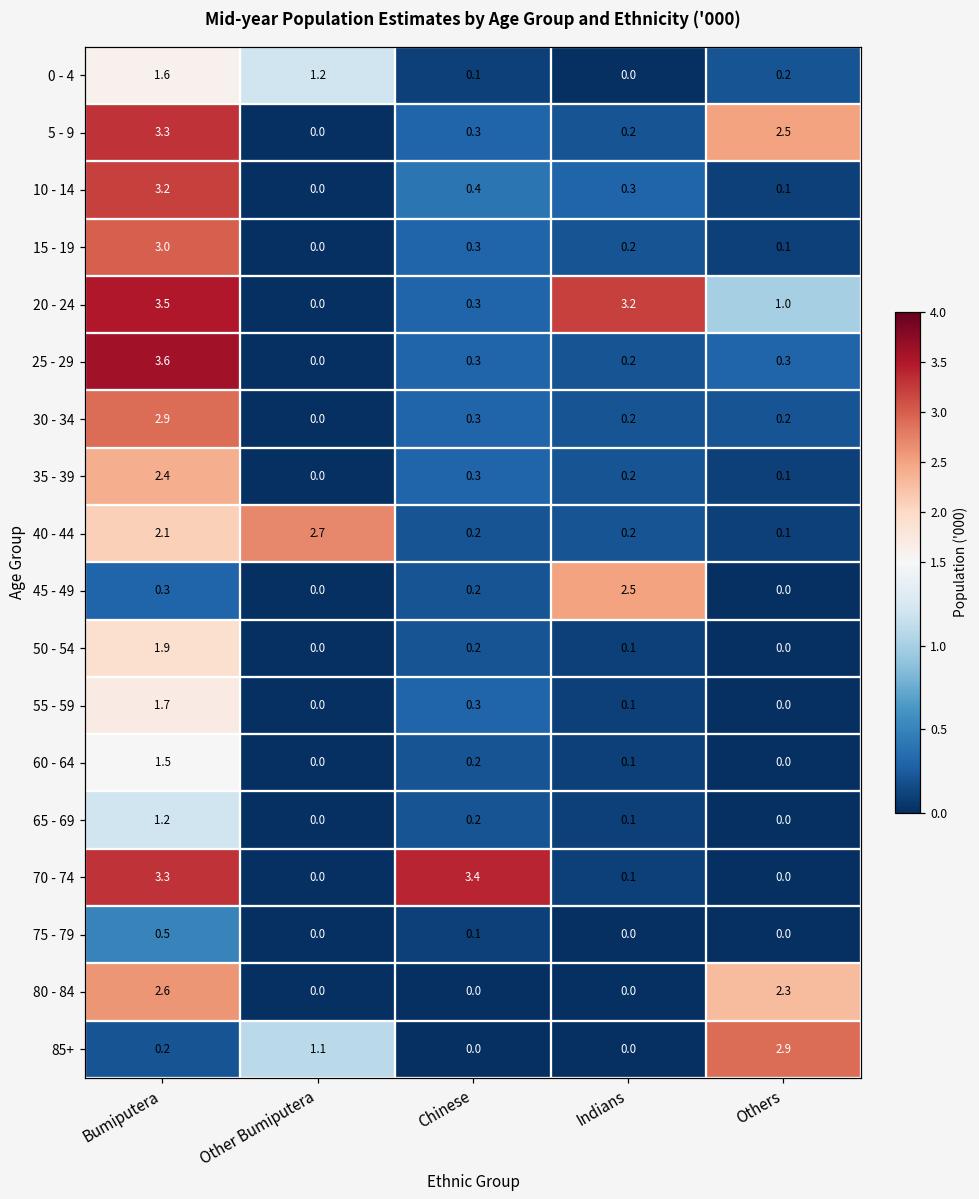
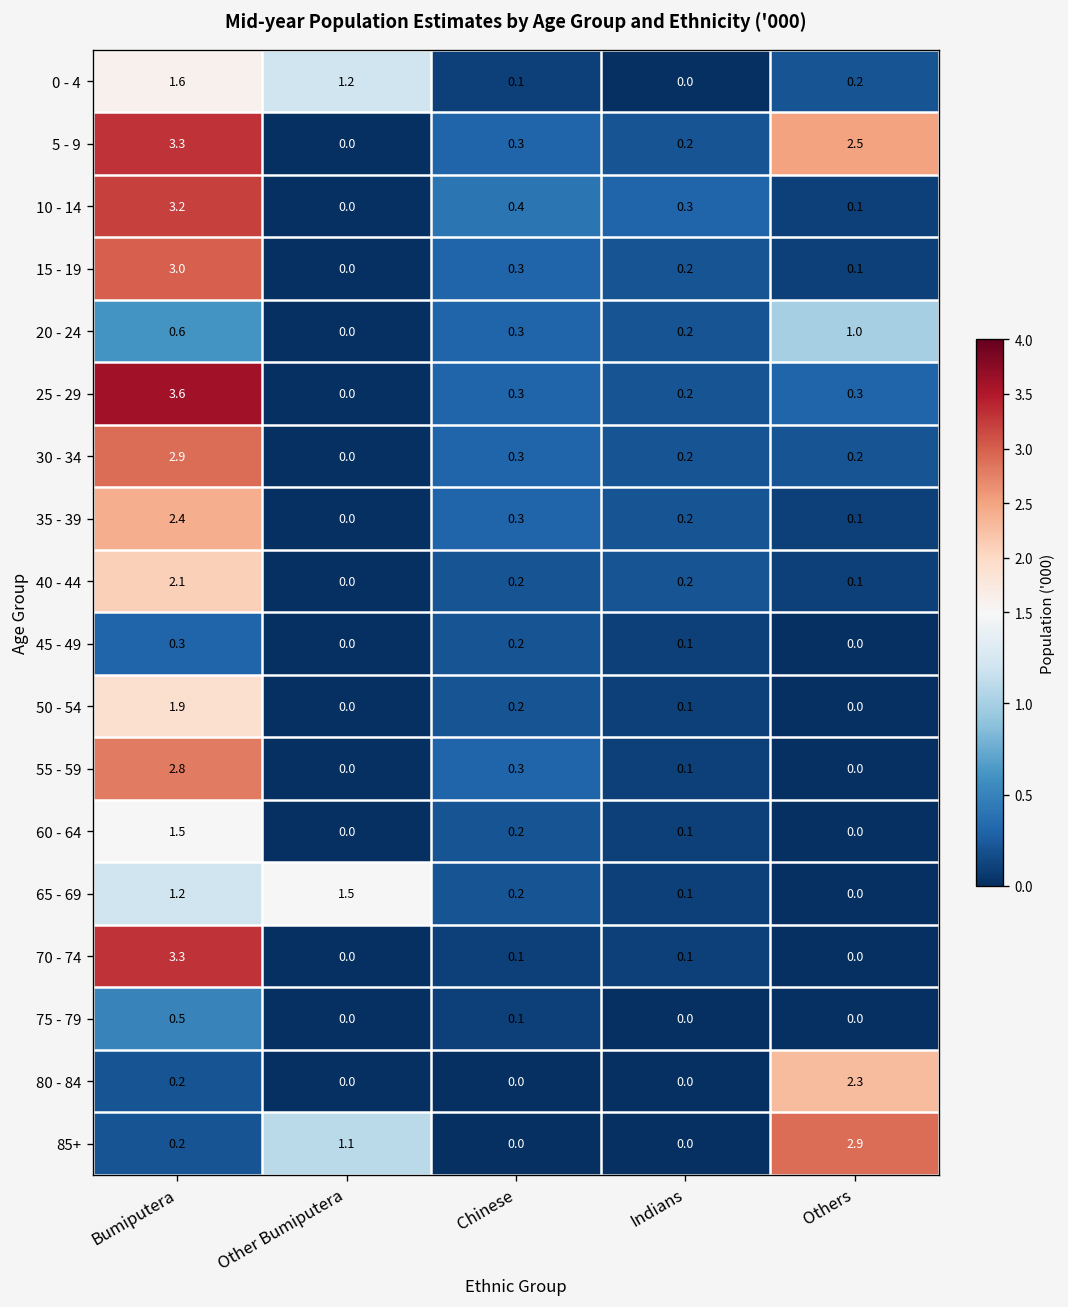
20 - 24, Bumiputera: 3.5 -> 0.6
20 - 24, Indians: 3.2 -> 0.2
40 - 44, Other Bumiputera: 2.7 -> 0.0
45 - 49, Indians: 2.5 -> 0.1
55 - 59, Bumiputera: 1.7 -> 2.8
65 - 69, Other Bumiputera: 0.0 -> 1.5
70 - 74, Chinese: 3.4 -> 0.1
80 - 84, Bumiputera: 2.6 -> 0.2
